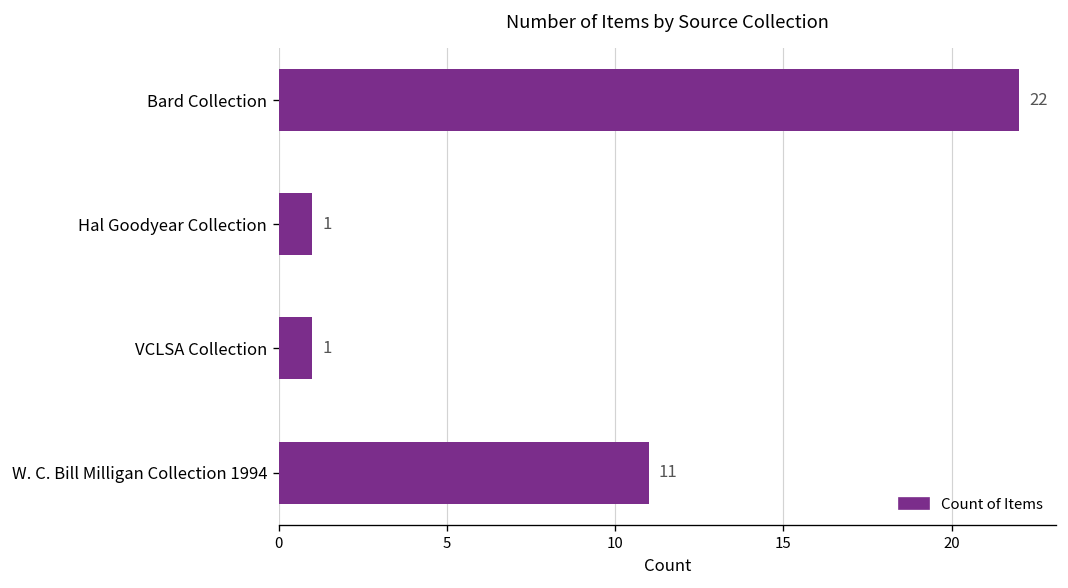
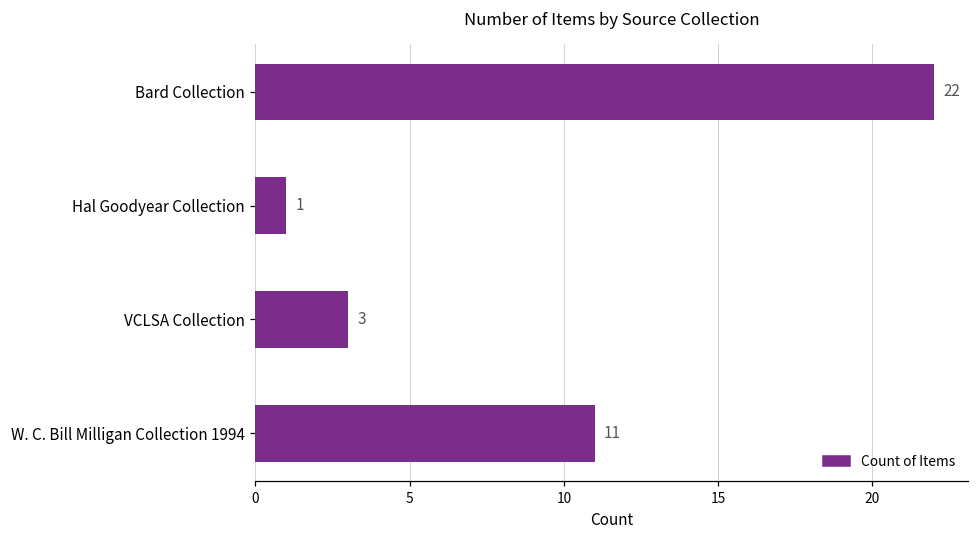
VCLSA Collection: 1 -> 3
